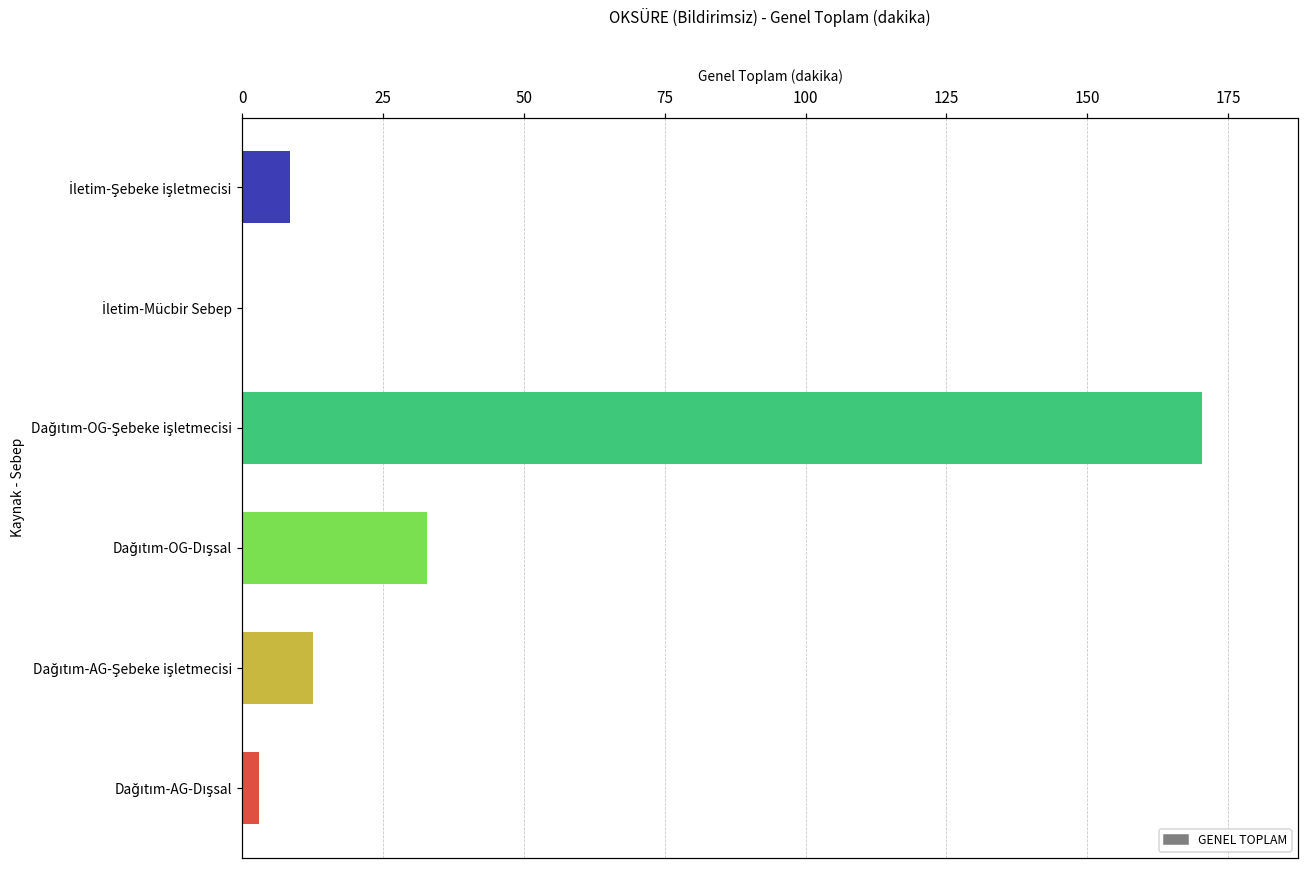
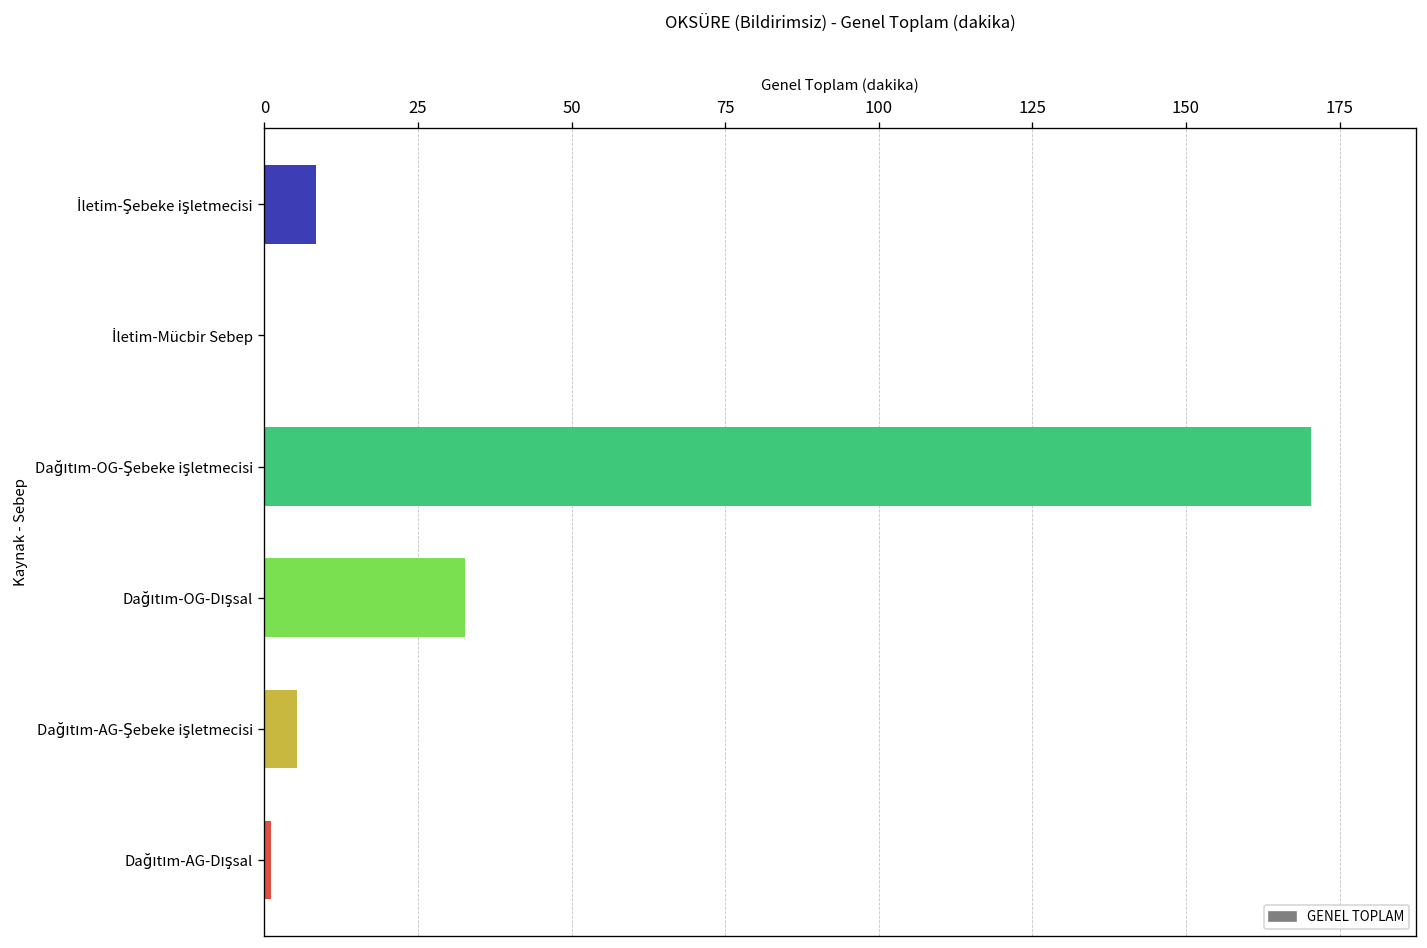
Dağıtım-AG-Şebeke işletmecisi: 13 -> 5
Dağıtım-AG-Dışsal: 3 -> 1
